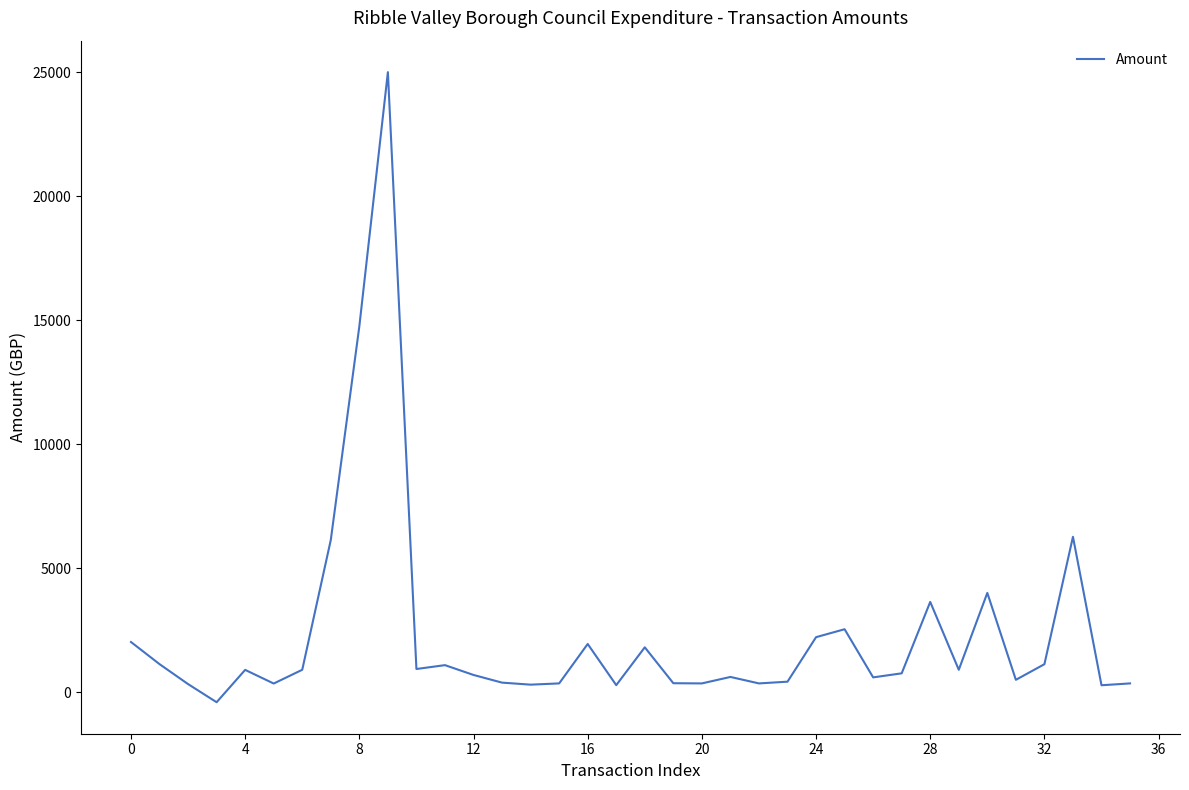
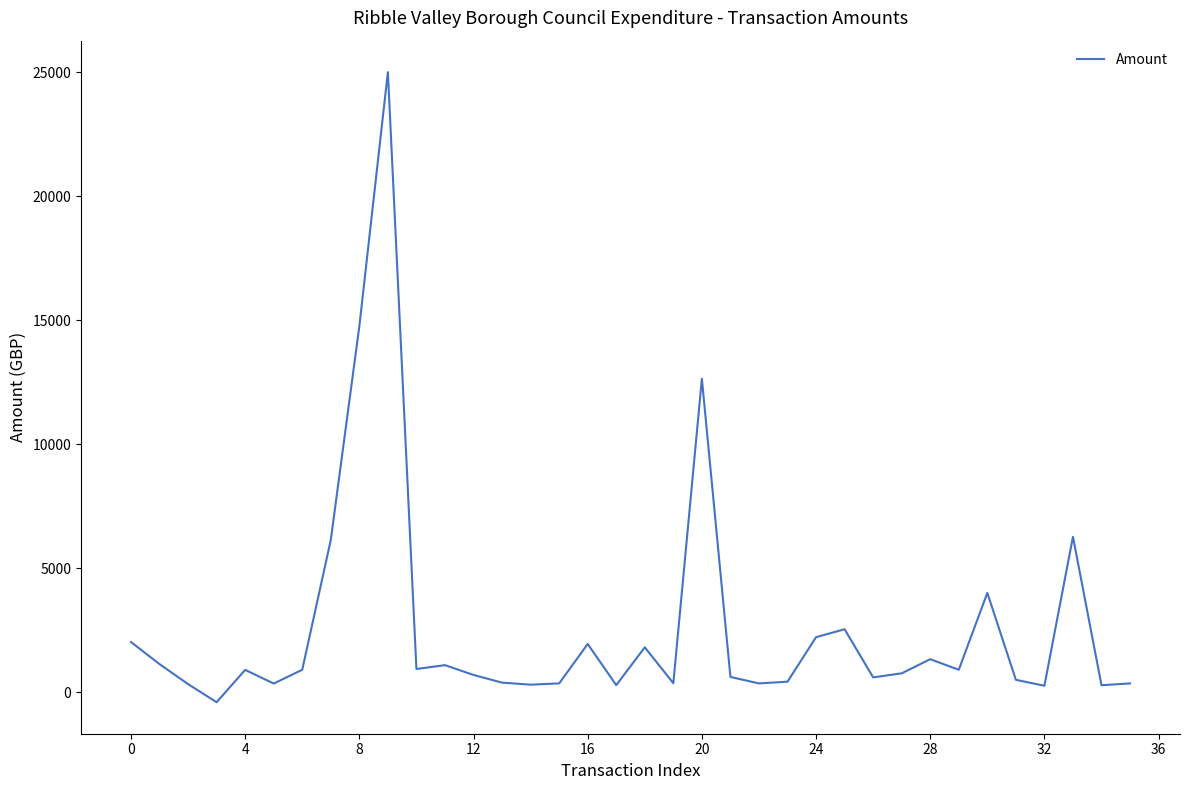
20: 400 -> 12600
28: 3600 -> 1300
32: 1100 -> 300
